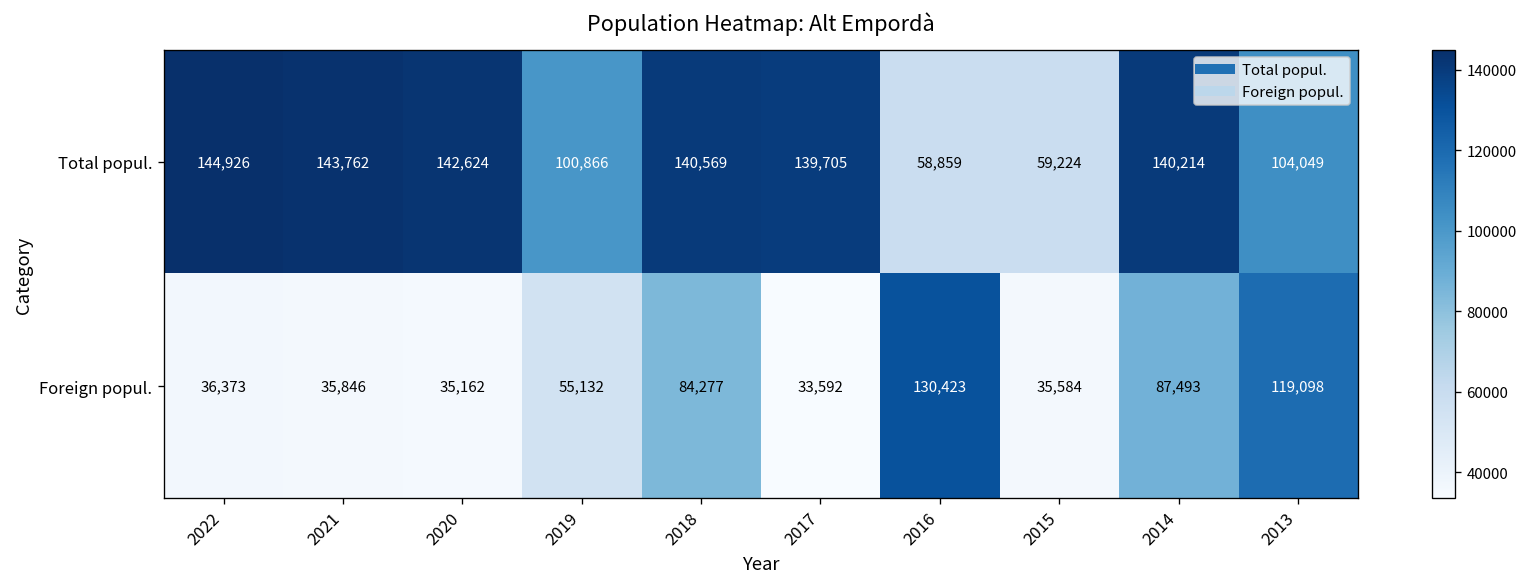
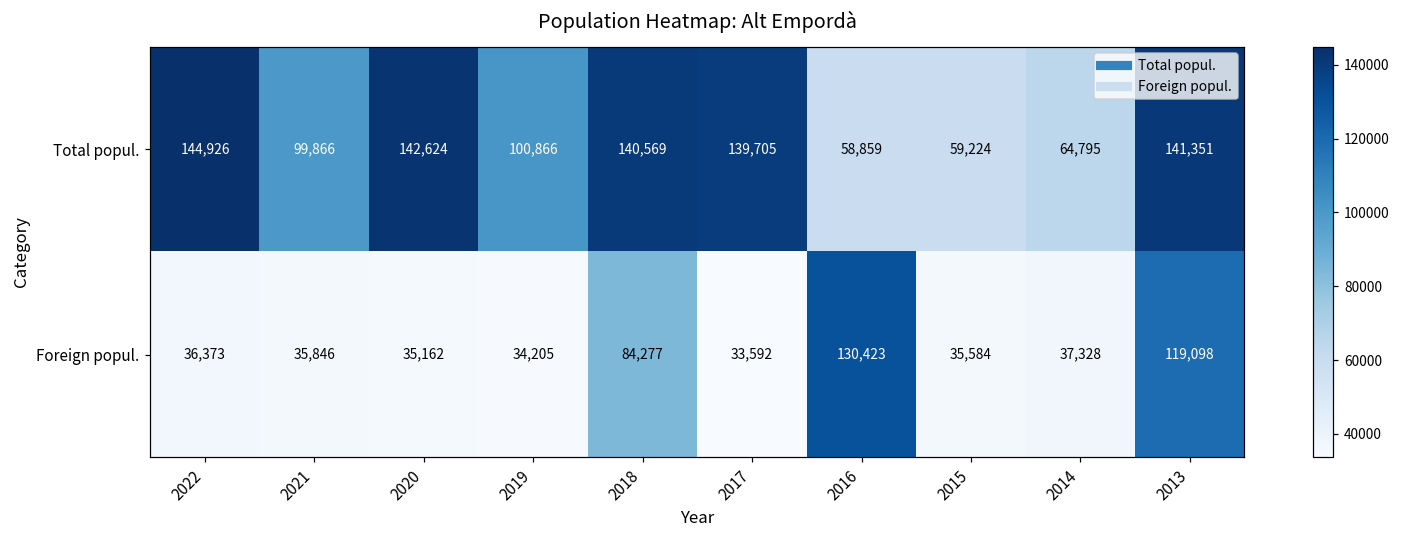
Total popul., 2021: 143,762 -> 99,866
Total popul., 2014: 140,214 -> 64,795
Total popul., 2013: 104,049 -> 141,351
Foreign popul., 2019: 55,132 -> 34,205
Foreign popul., 2014: 87,493 -> 37,328
